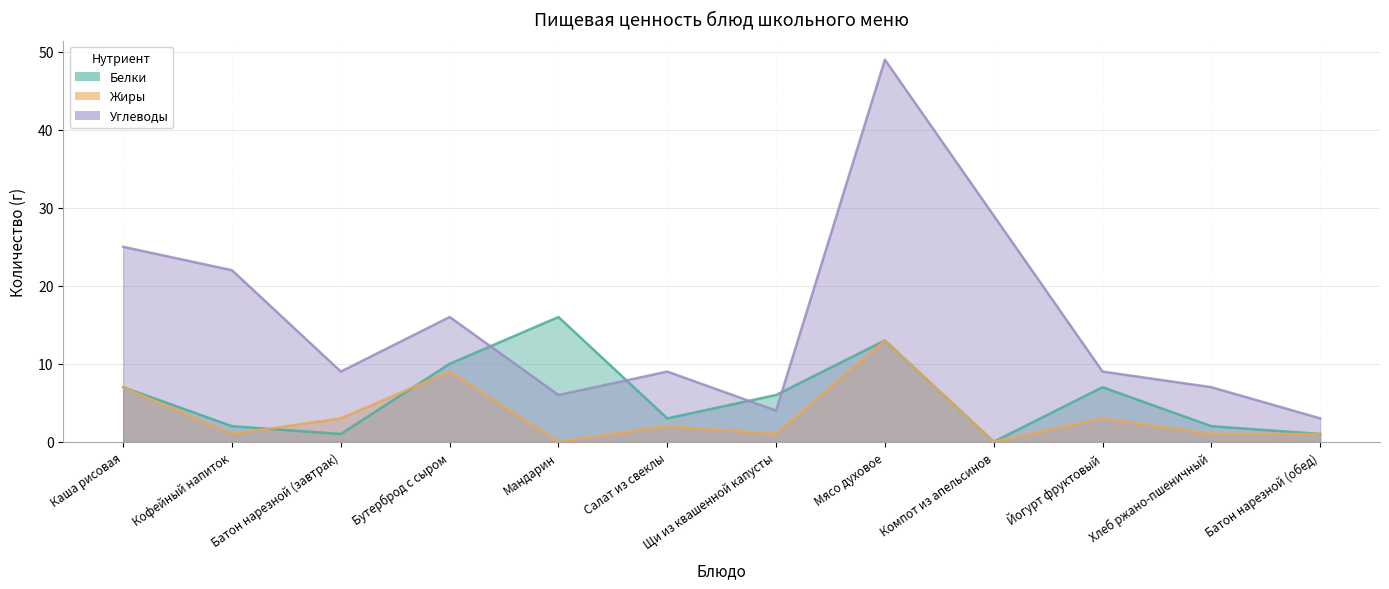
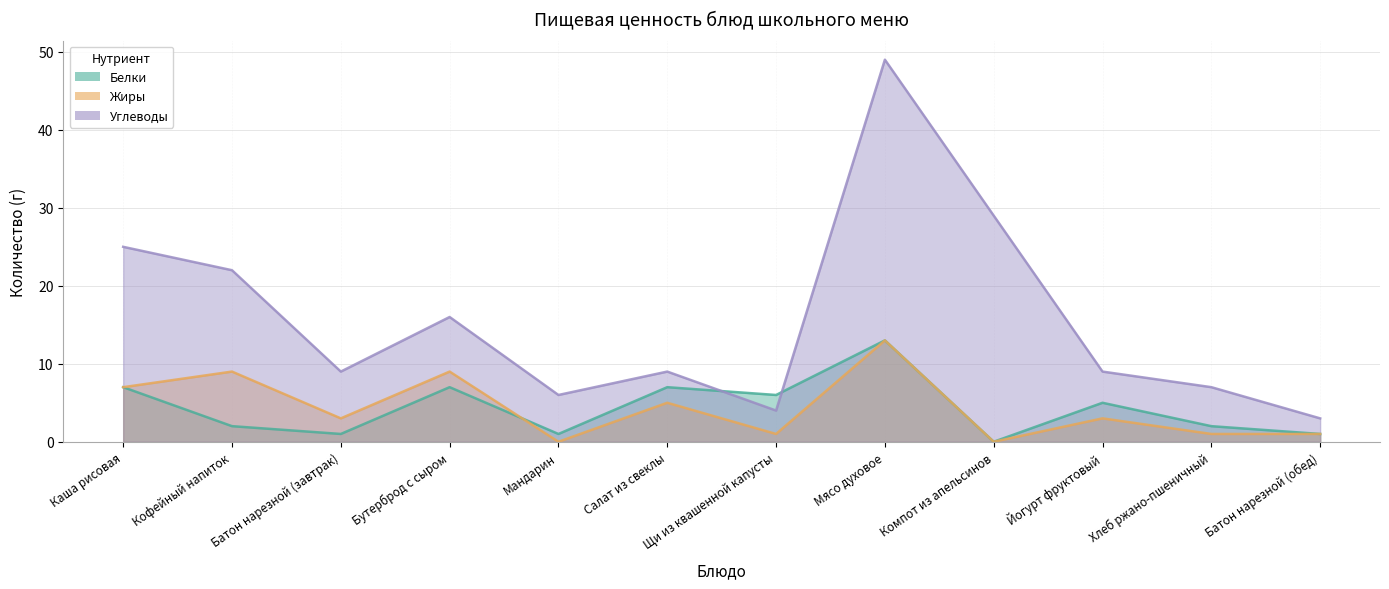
Жиры, Кофейный напиток: 1 -> 9
Белки, Бутерброд с сыром: 10 -> 7
Белки, Мандарин: 16 -> 1
Белки, Салат из свеклы: 3 -> 7
Жиры, Салат из свеклы: 2 -> 5
Белки, Йогурт фруктовый: 7 -> 5
